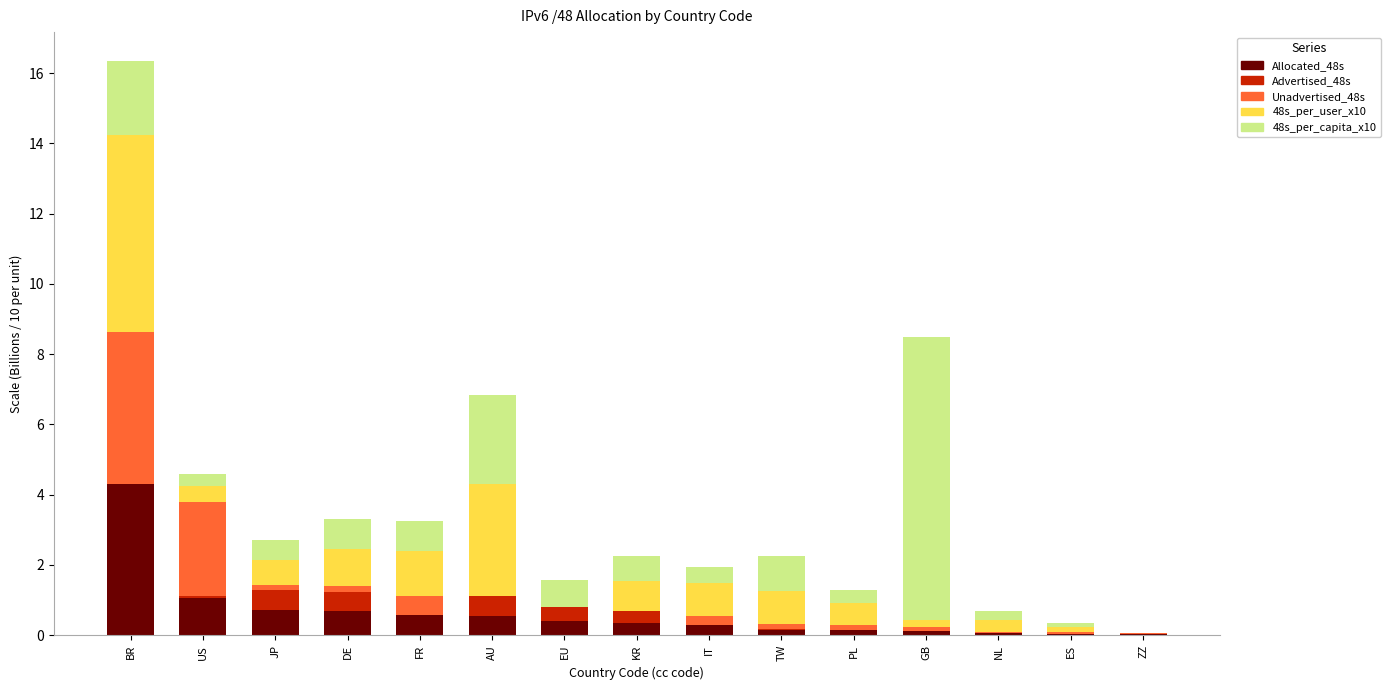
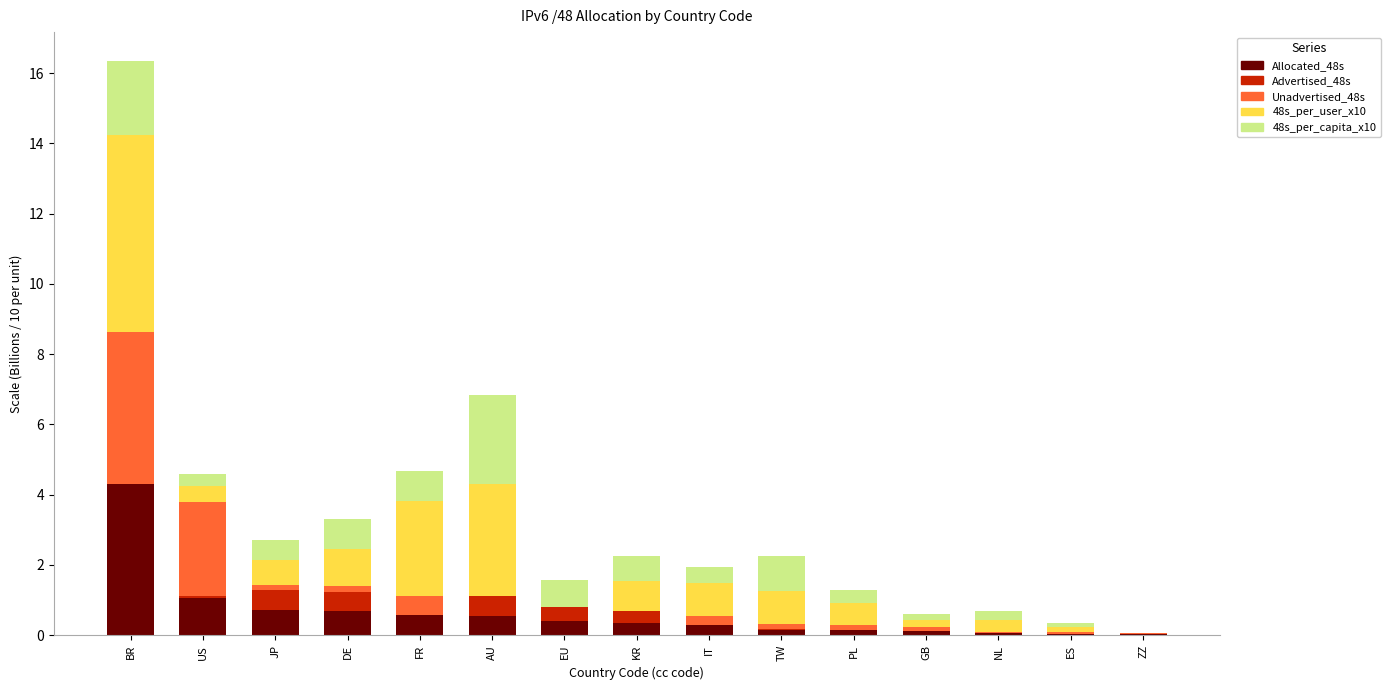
48s_per_user_x10, FR: 1.3 -> 2.7
48s_per_capita_x10, GB: 8.1 -> 0.2
